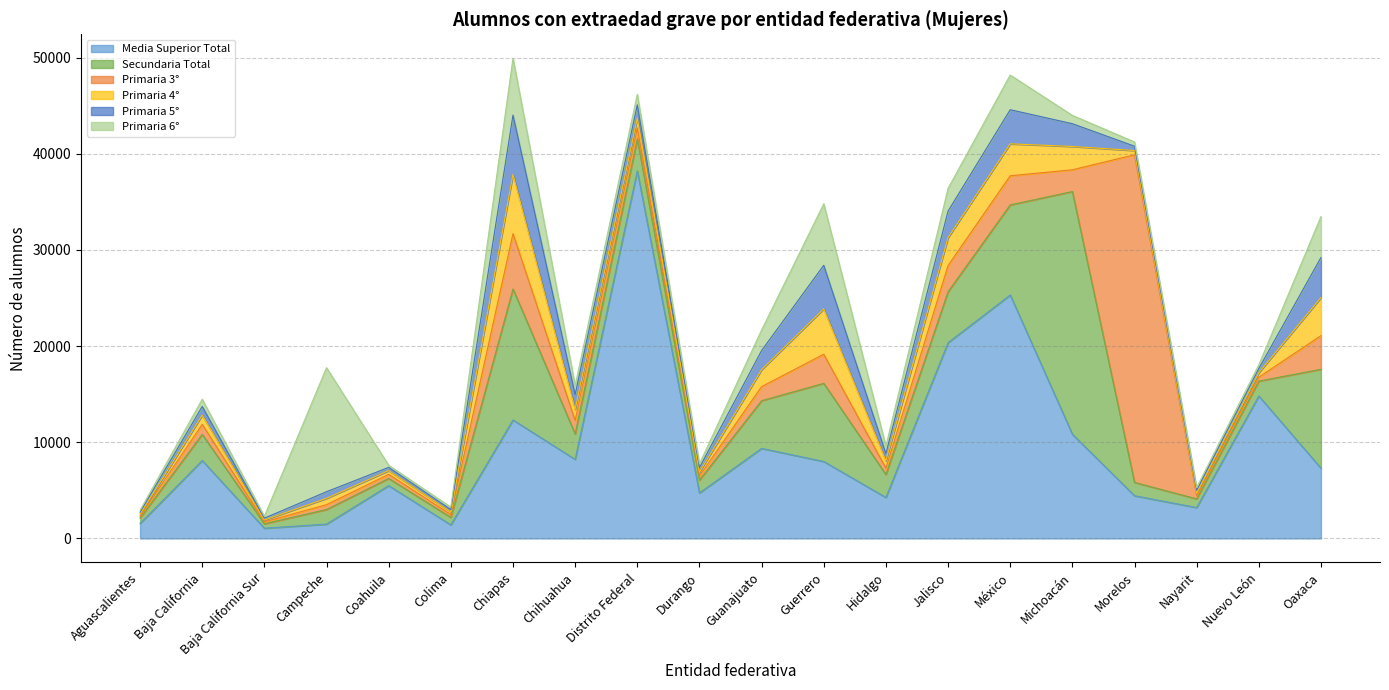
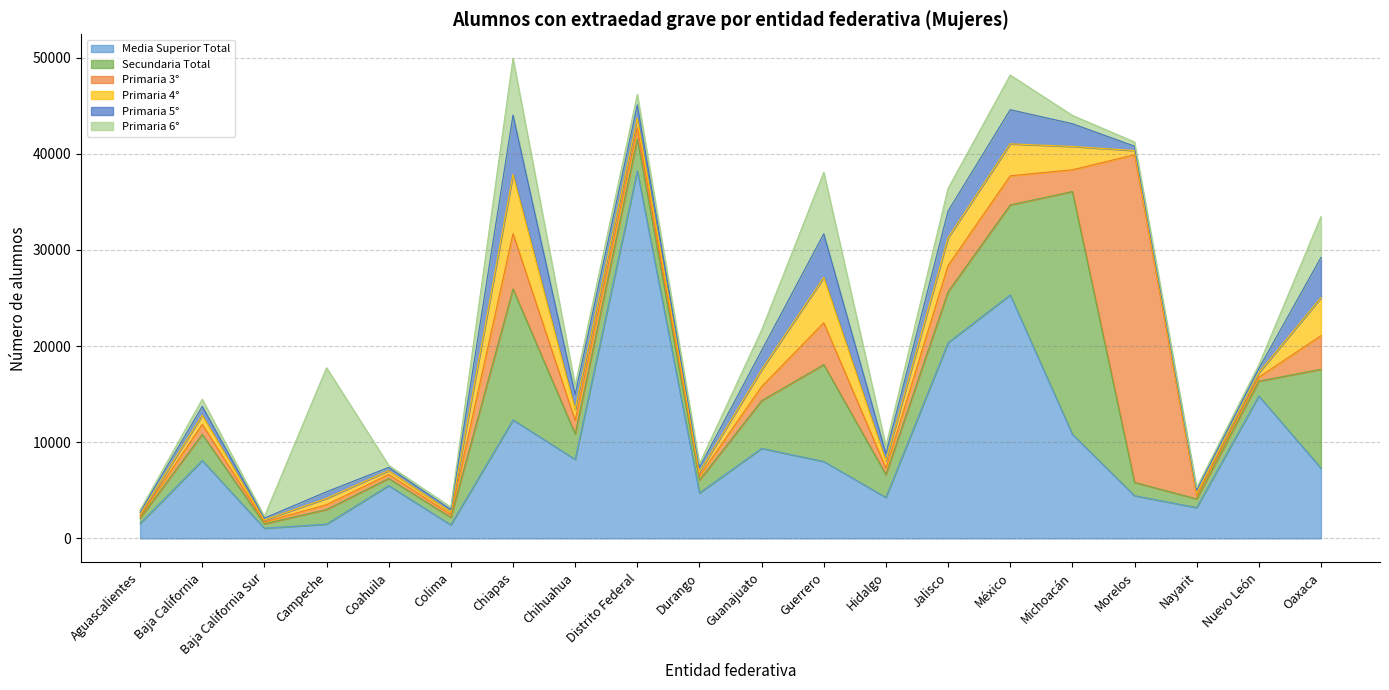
Secundaria Total, Guerrero: 8000 -> 10000
Primaria 3°, Guerrero: 3000 -> 4000
